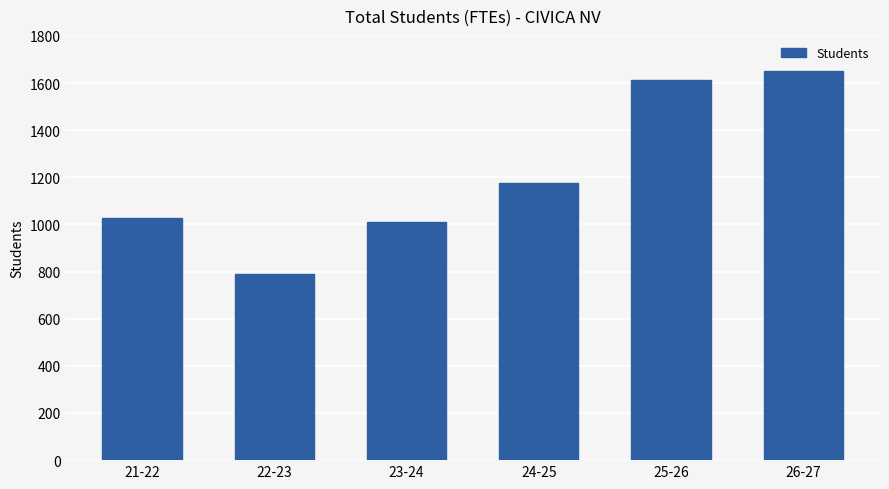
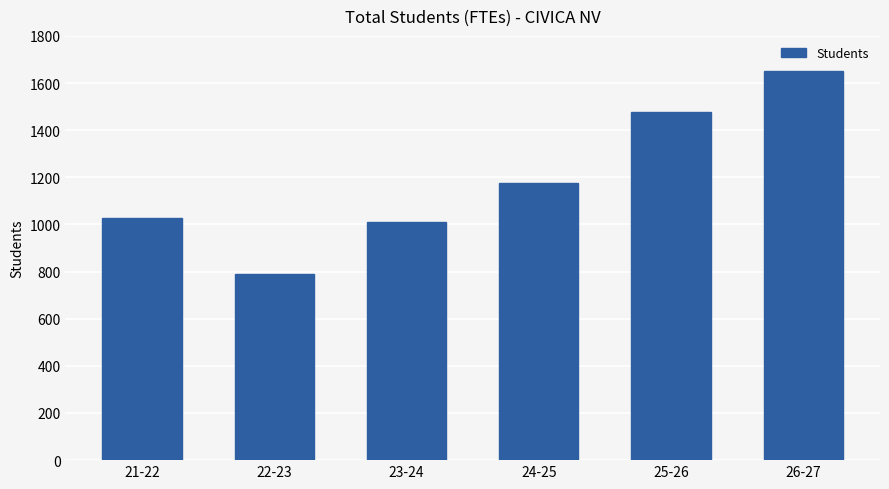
25-26: 1610 -> 1480
